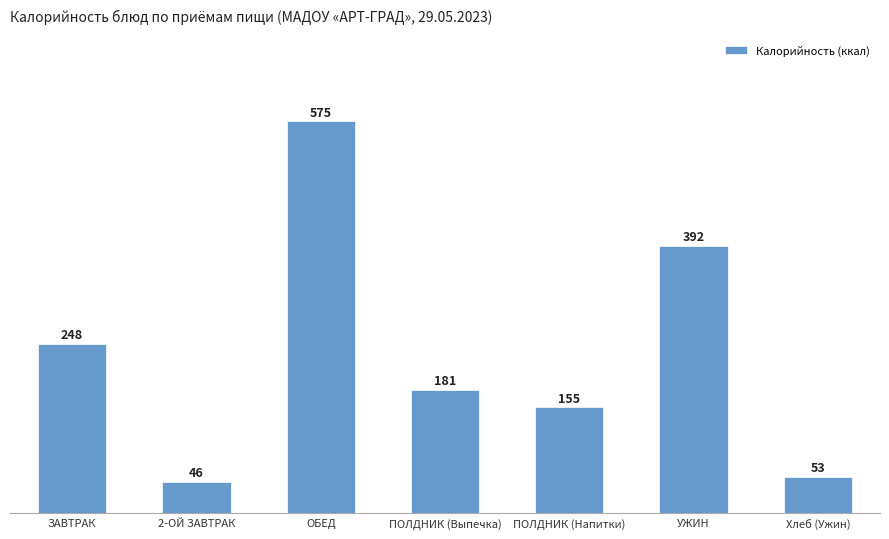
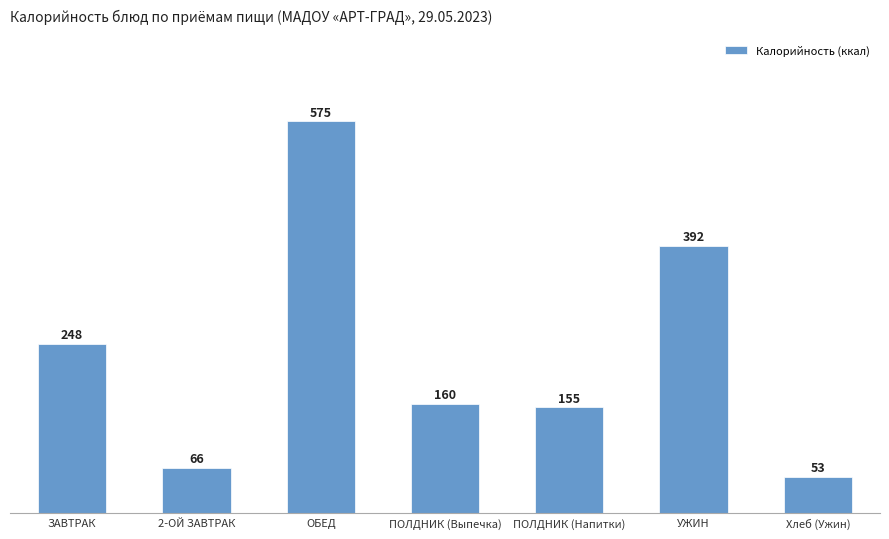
2-ОЙ ЗАВТРАК: 46 -> 66
ПОЛДНИК (Выпечка): 181 -> 160
